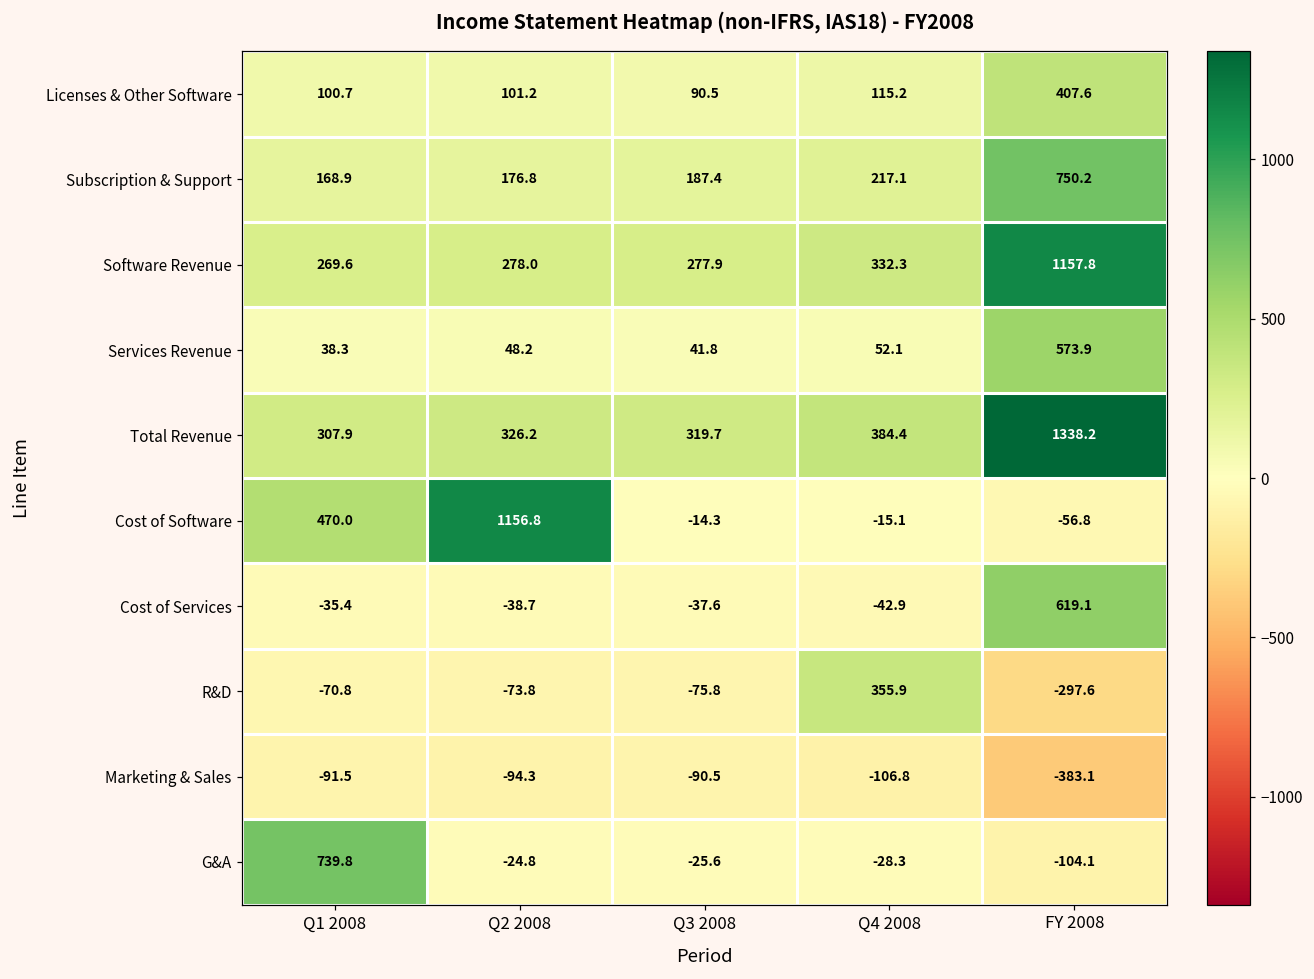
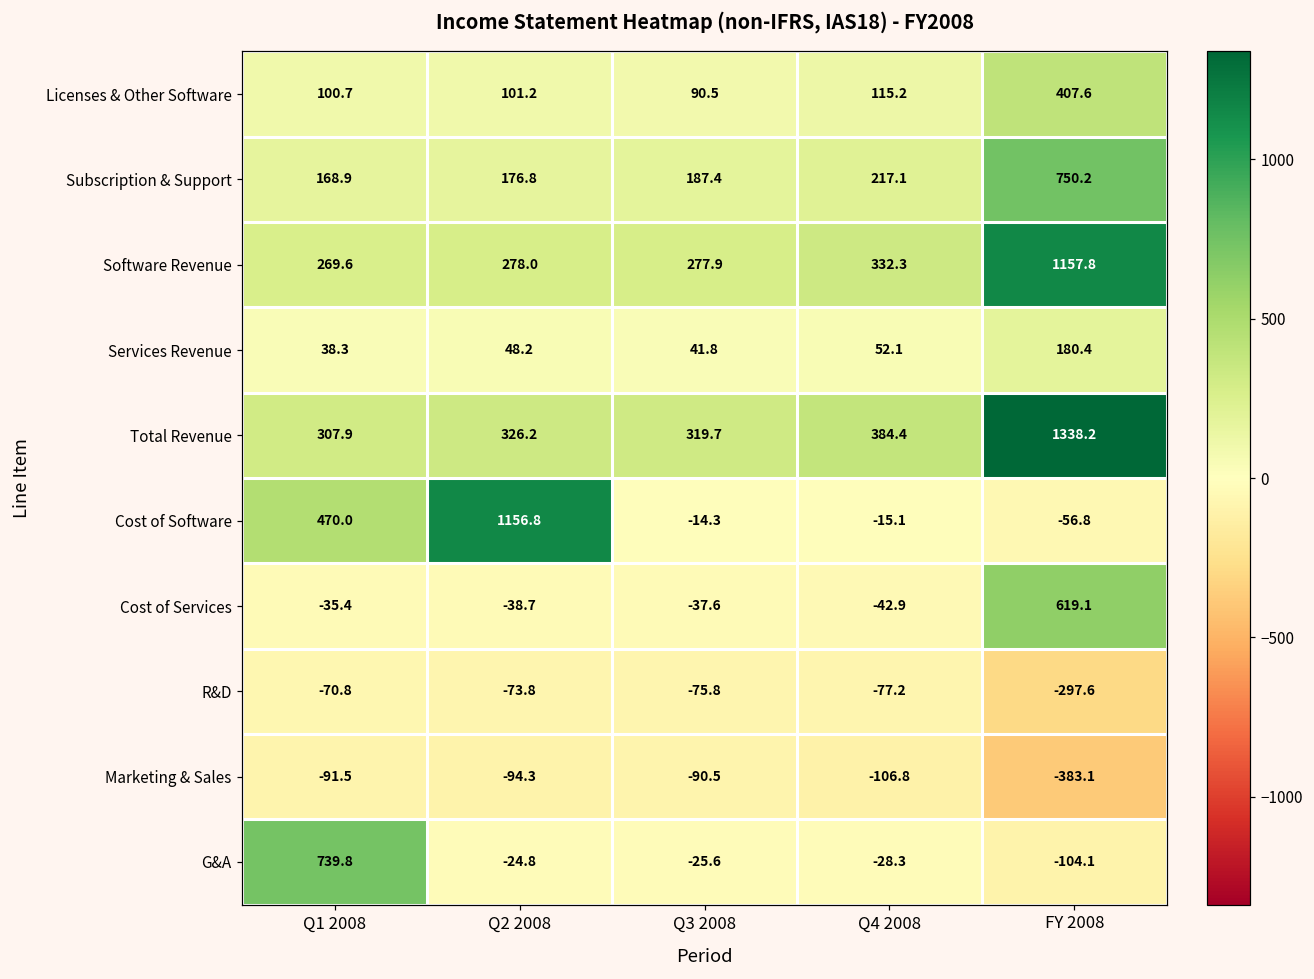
Services Revenue, FY 2008: 573.9 -> 180.4
R&D, Q4 2008: 355.9 -> -77.2
